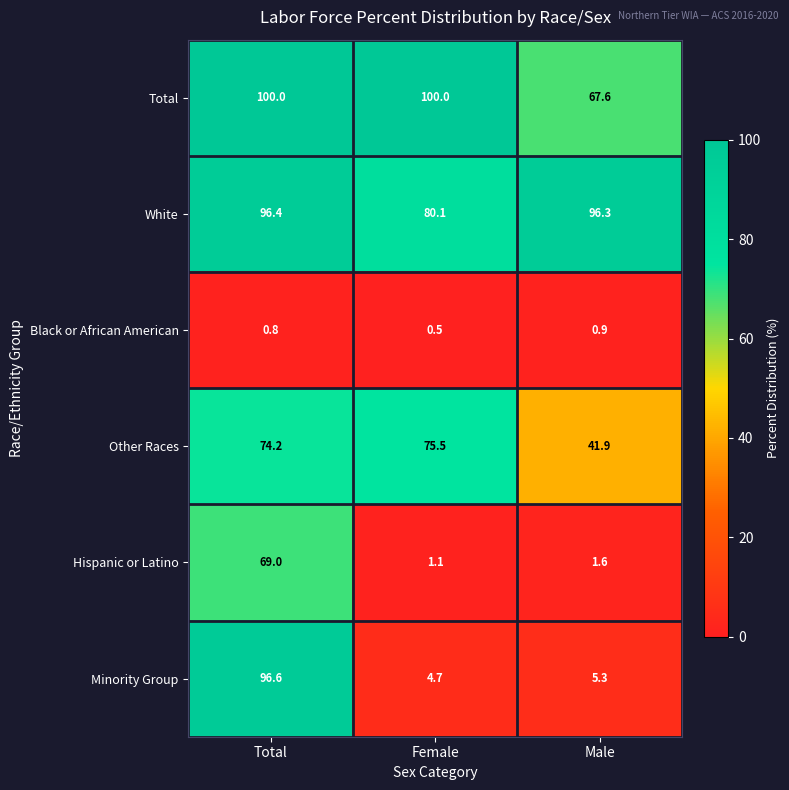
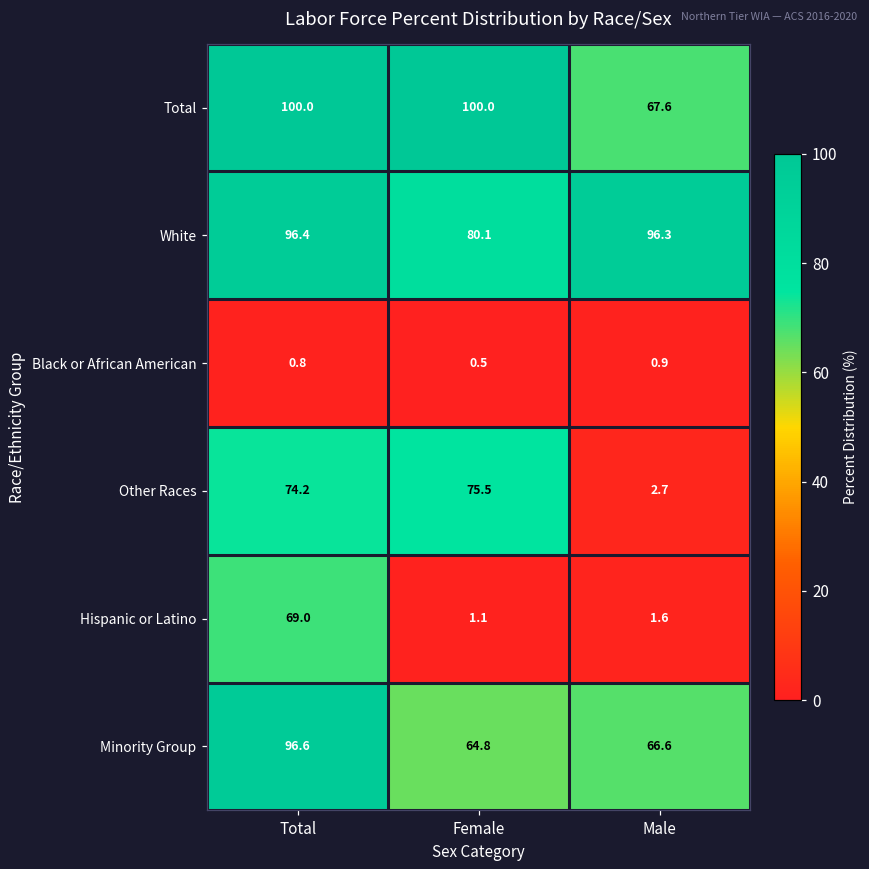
Other Races, Male: 41.9 -> 2.7
Minority Group, Female: 4.7 -> 64.8
Minority Group, Male: 5.3 -> 66.6
